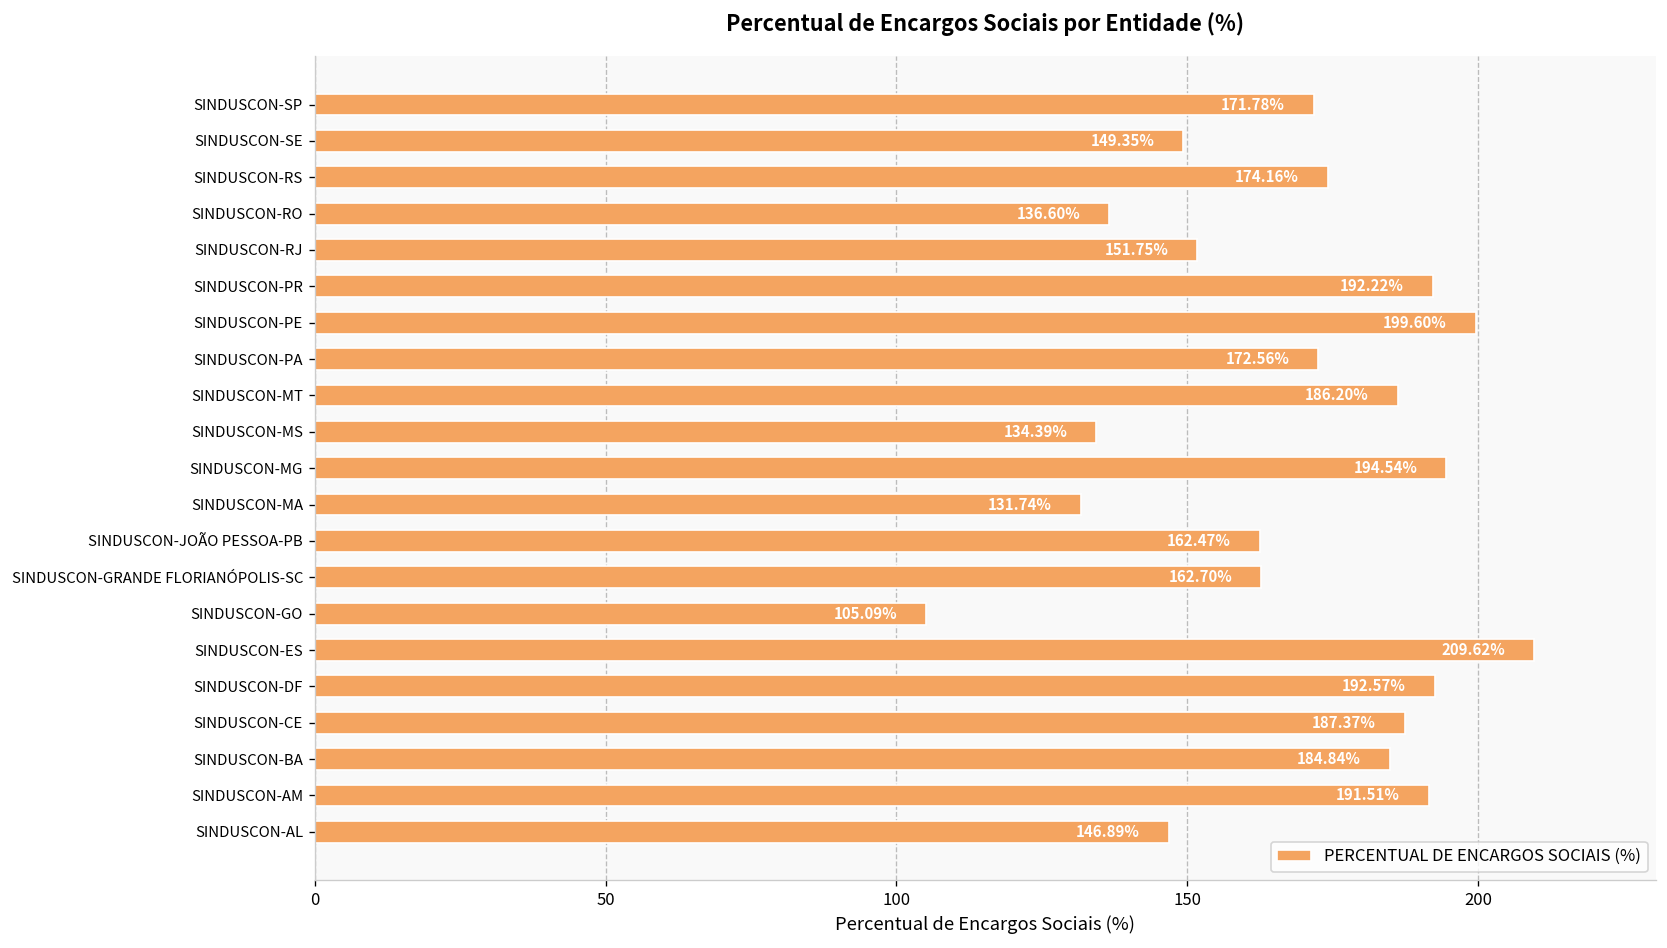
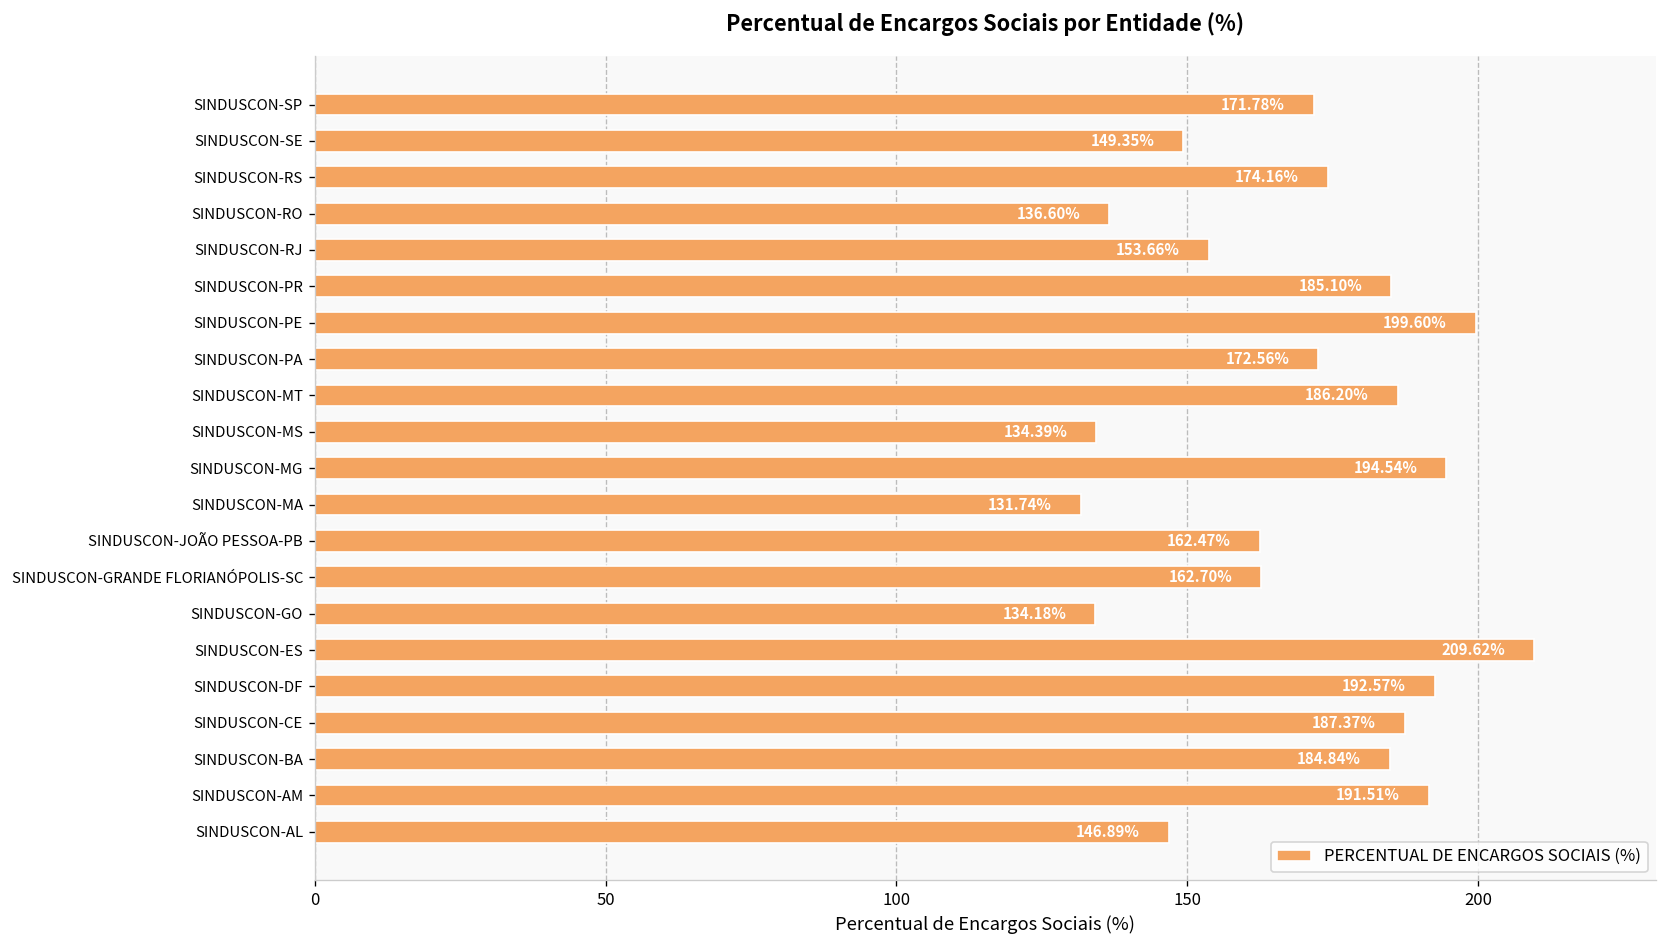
SINDUSCON-RJ: 151.75% -> 153.66%
SINDUSCON-PR: 192.22% -> 185.10%
SINDUSCON-GO: 105.09% -> 134.18%
